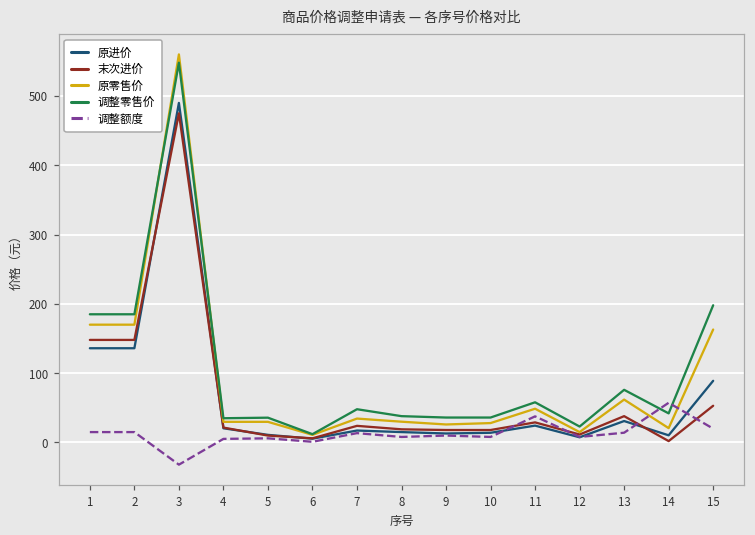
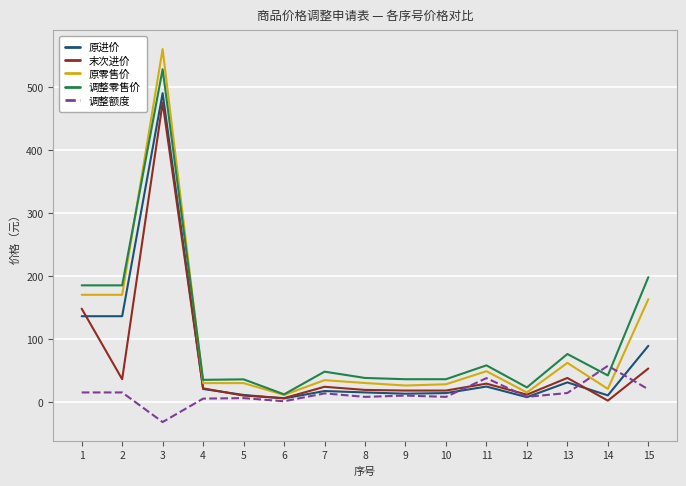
末次进价, 2: 150 -> 40
调整零售价, 3: 550 -> 530
